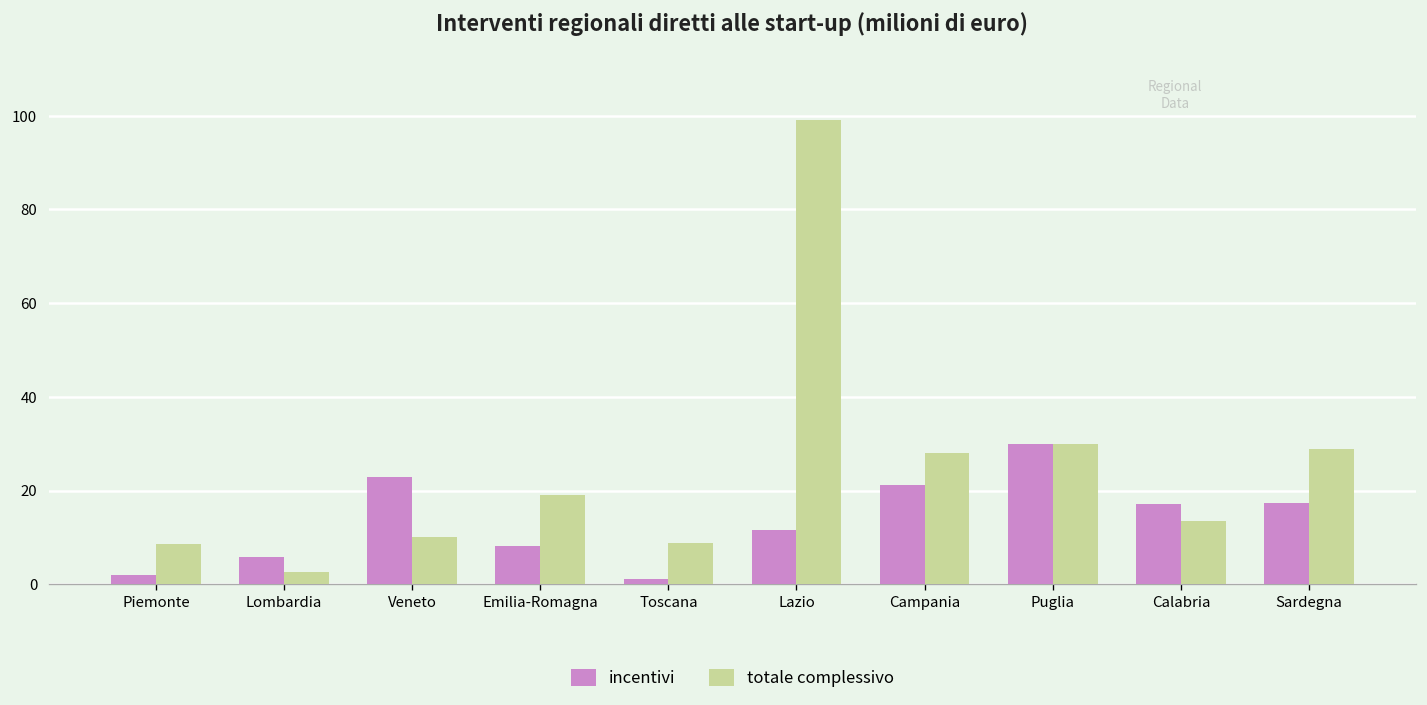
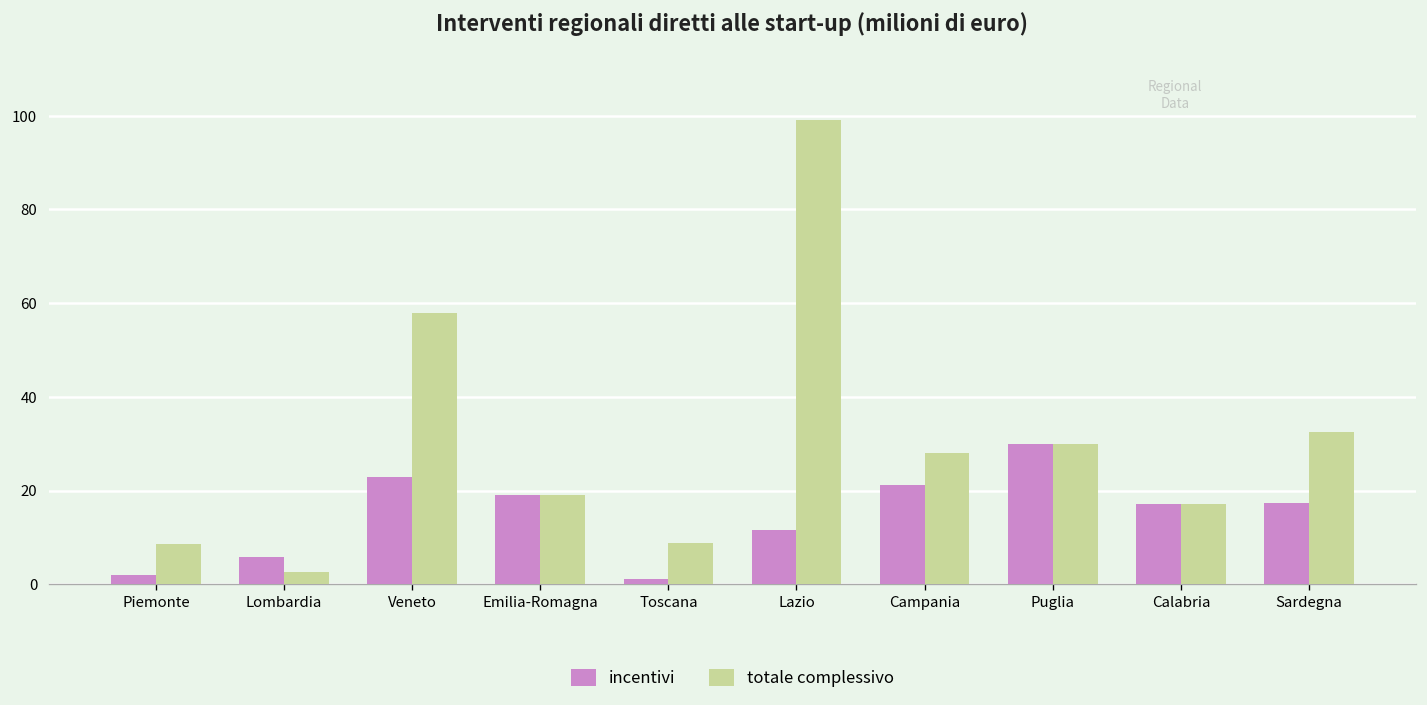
totale complessivo, Veneto: 10 -> 58
incentivi, Emilia-Romagna: 8 -> 19
totale complessivo, Calabria: 14 -> 17
totale complessivo, Sardegna: 29 -> 33
